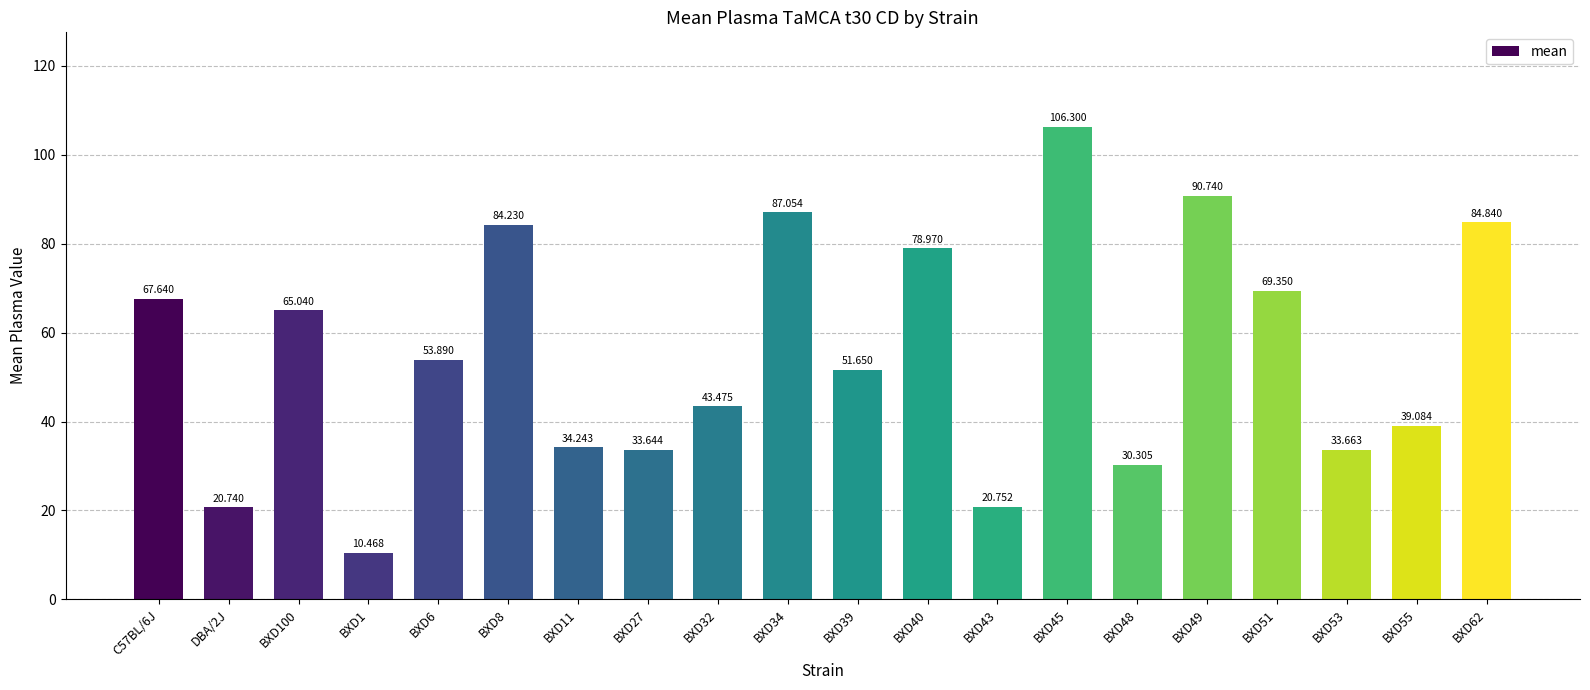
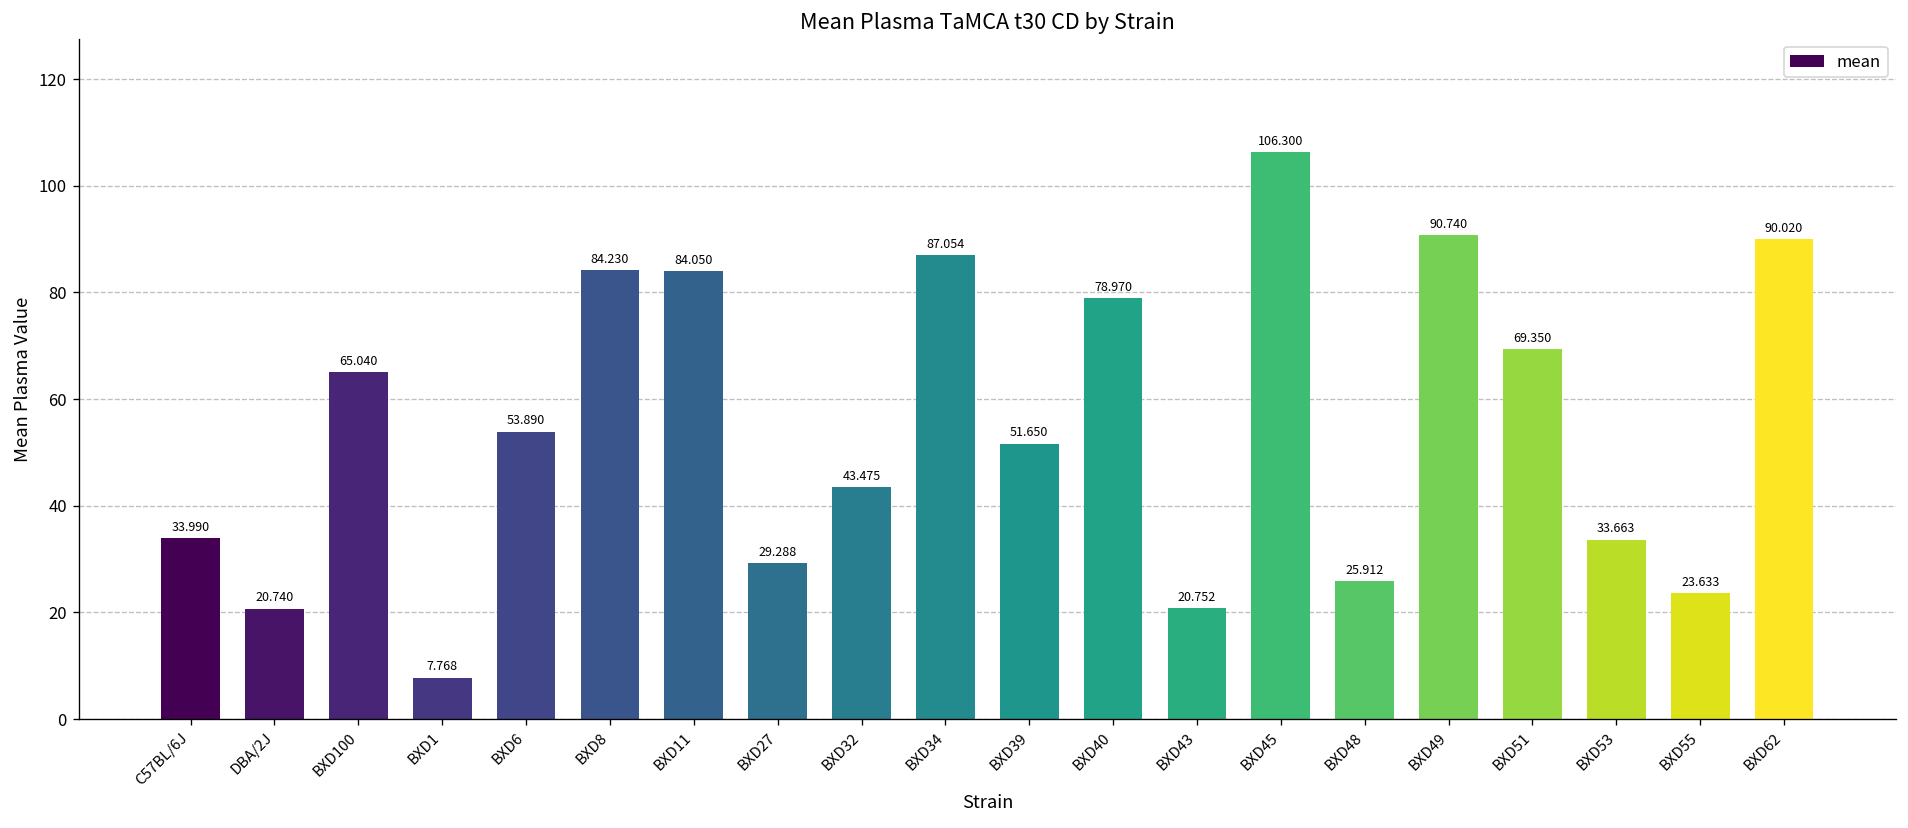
C57BL/6J: 67.640 -> 33.990
BXD1: 10.468 -> 7.768
BXD11: 34.243 -> 84.050
BXD27: 33.644 -> 29.288
BXD48: 30.305 -> 25.912
BXD55: 39.084 -> 23.633
BXD62: 84.840 -> 90.020
